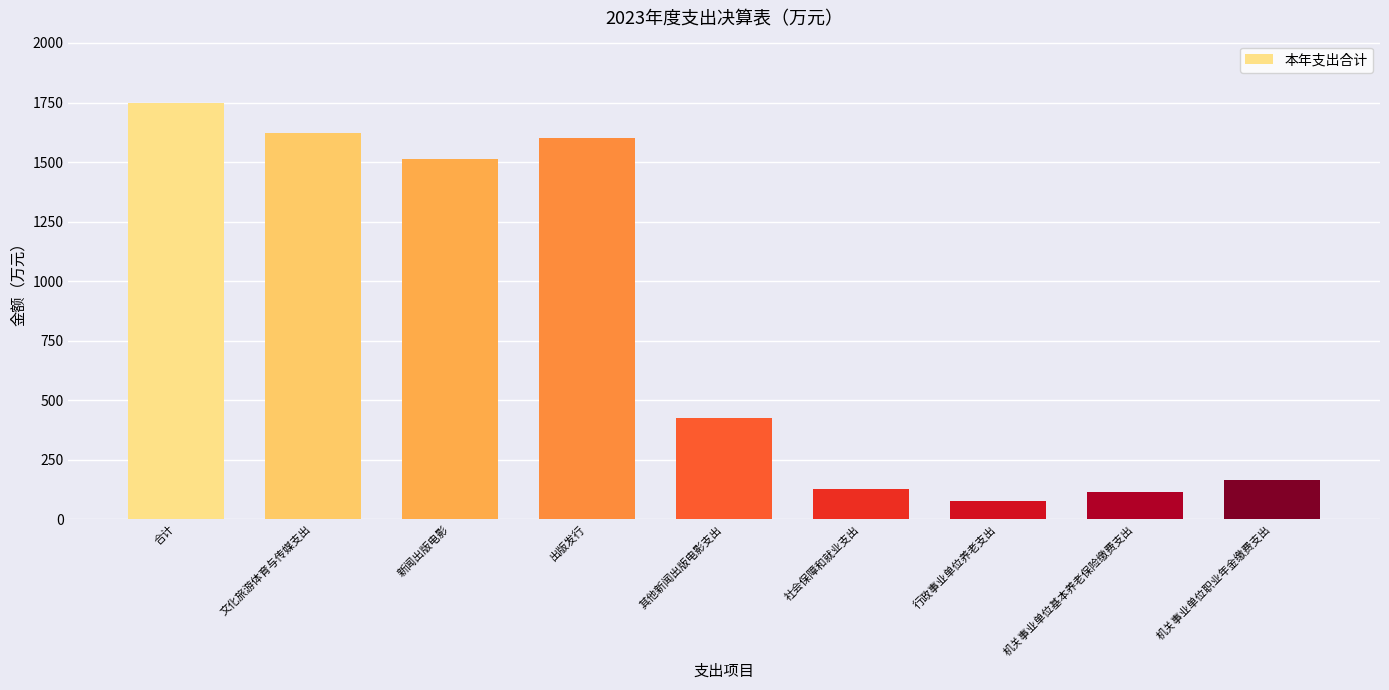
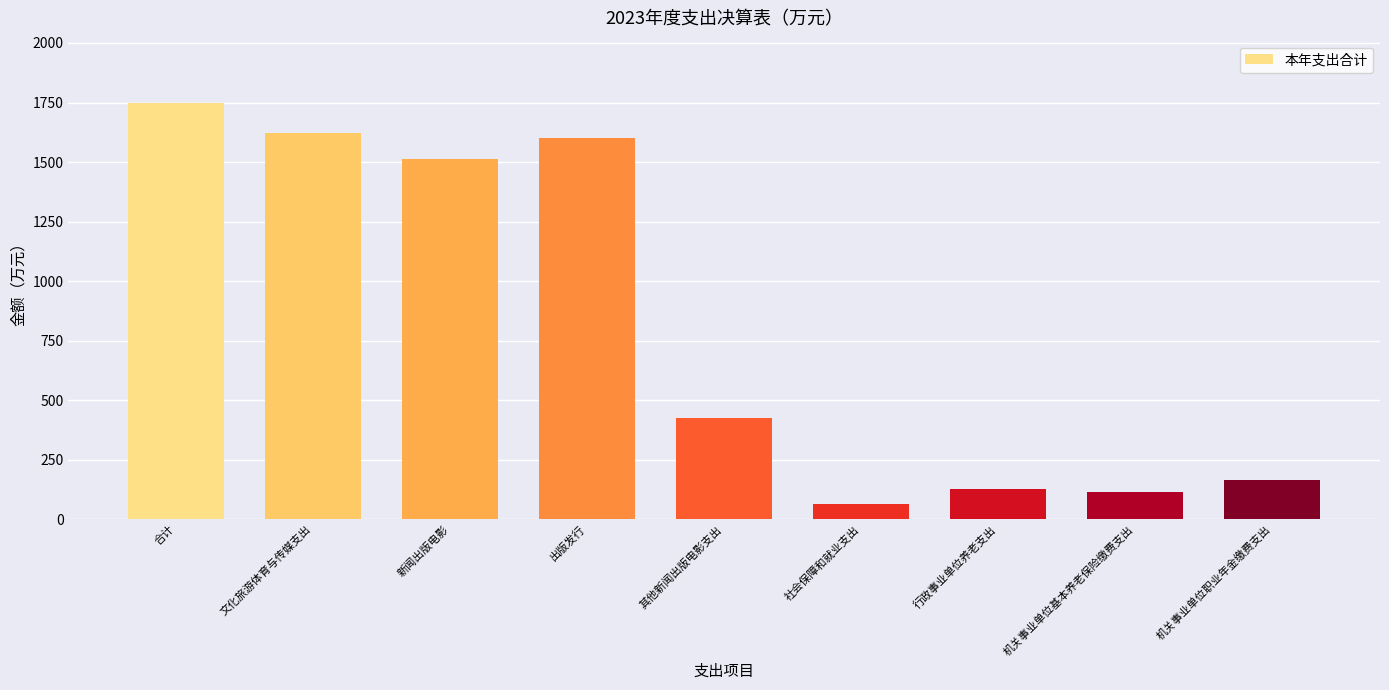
社会保障和就业支出: 130 -> 60
行政事业单位养老支出: 80 -> 130
